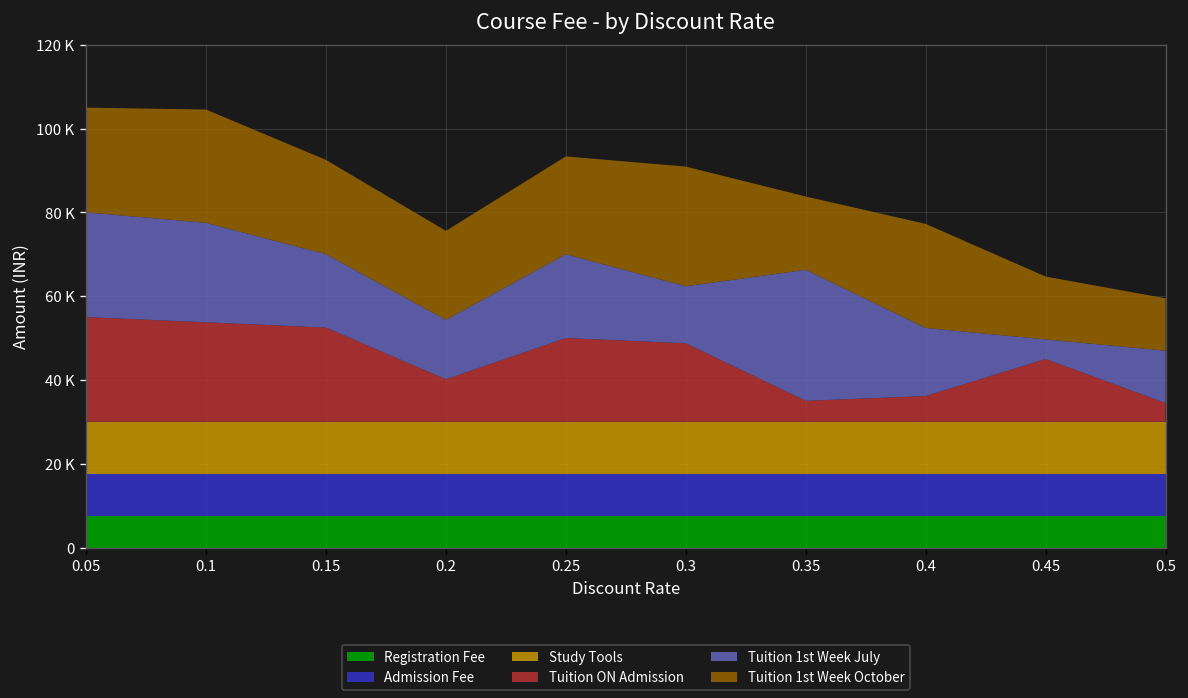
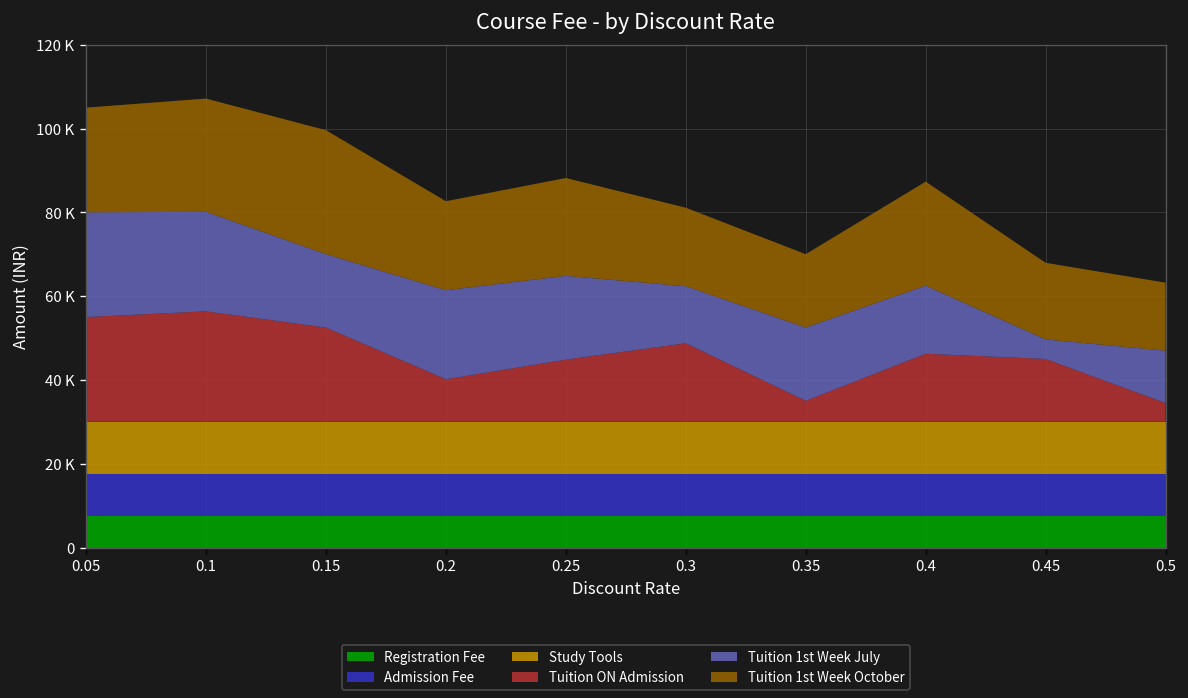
Tuition ON Admission, 0.1: 24000 -> 26000
Tuition 1st Week October, 0.15: 23000 -> 30000
Tuition 1st Week July, 0.2: 14000 -> 21000
Tuition ON Admission, 0.25: 20000 -> 15000
Tuition 1st Week October, 0.3: 29000 -> 19000
Tuition 1st Week July, 0.35: 31000 -> 18000
Tuition ON Admission, 0.4: 6000 -> 16000
Tuition 1st Week October, 0.45: 15000 -> 18000
Tuition 1st Week October, 0.5: 13000 -> 16000
